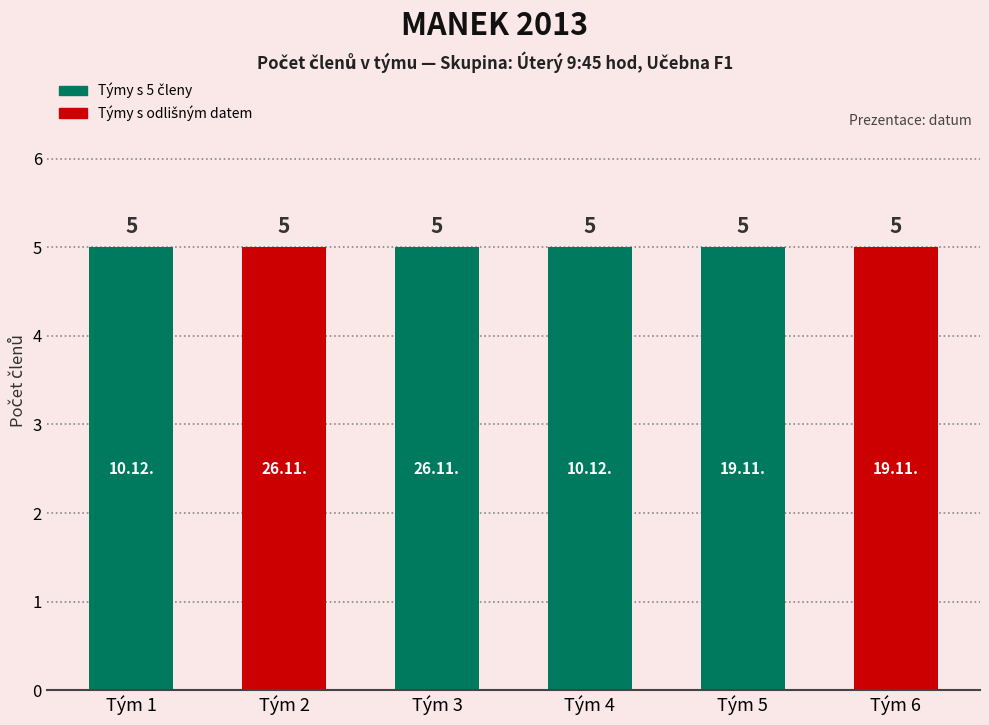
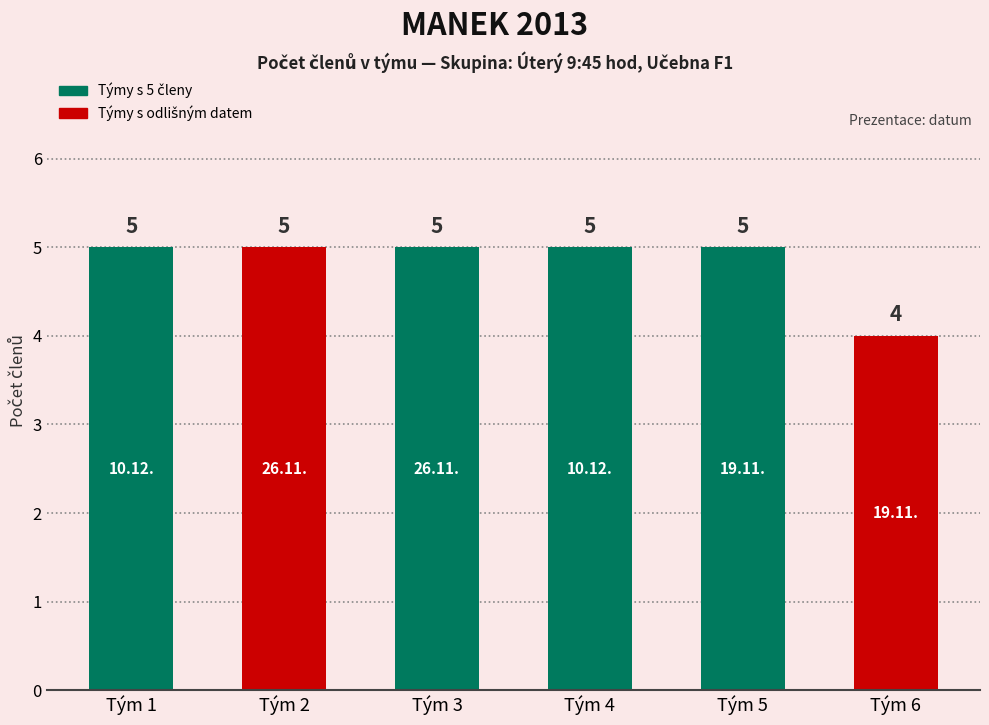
Tým 6: 5 -> 4
